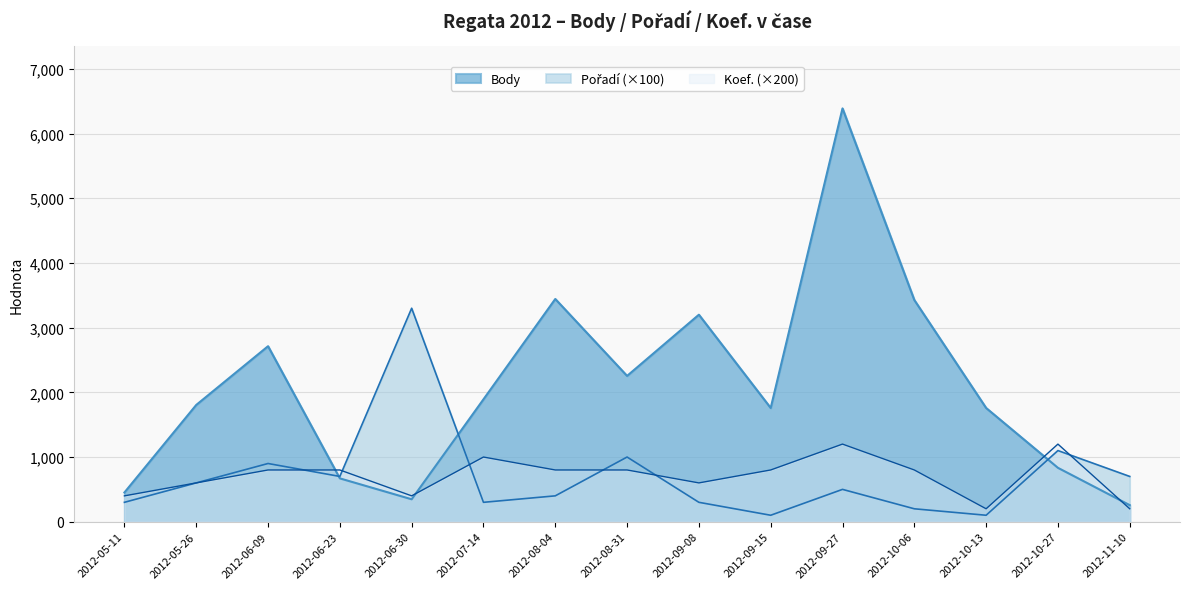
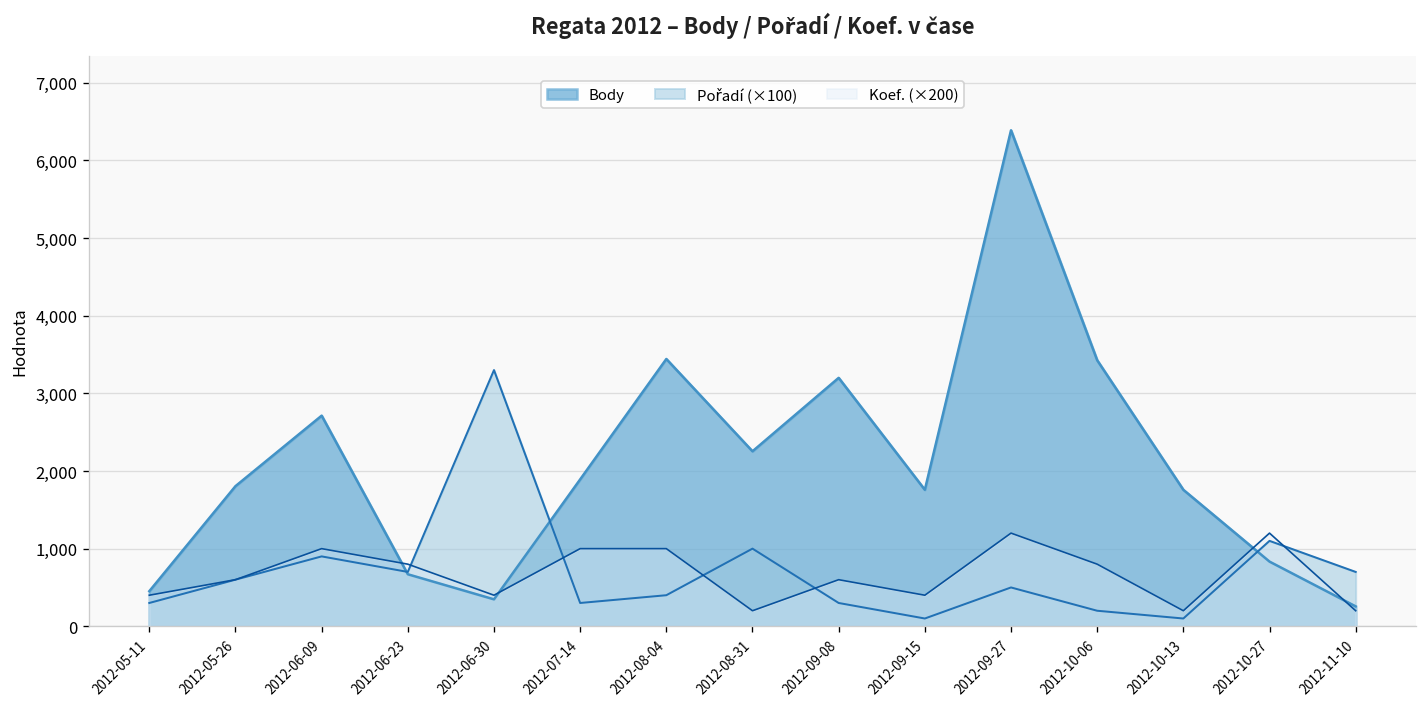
Koef. (×200), 2012-06-09: 800 -> 1,000
Koef. (×200), 2012-08-04: 800 -> 1,000
Koef. (×200), 2012-08-31: 800 -> 200
Koef. (×200), 2012-09-15: 800 -> 400
